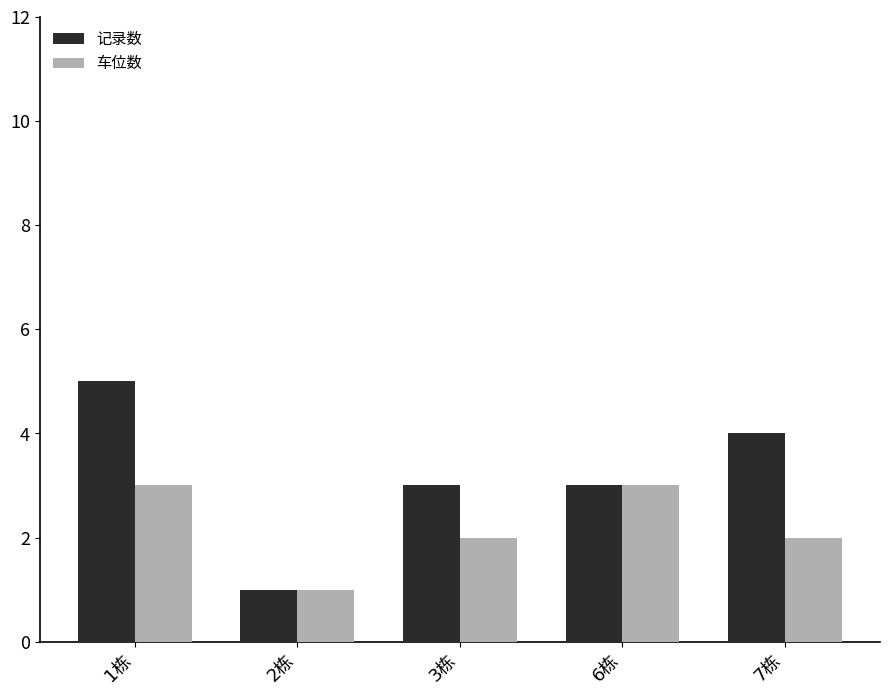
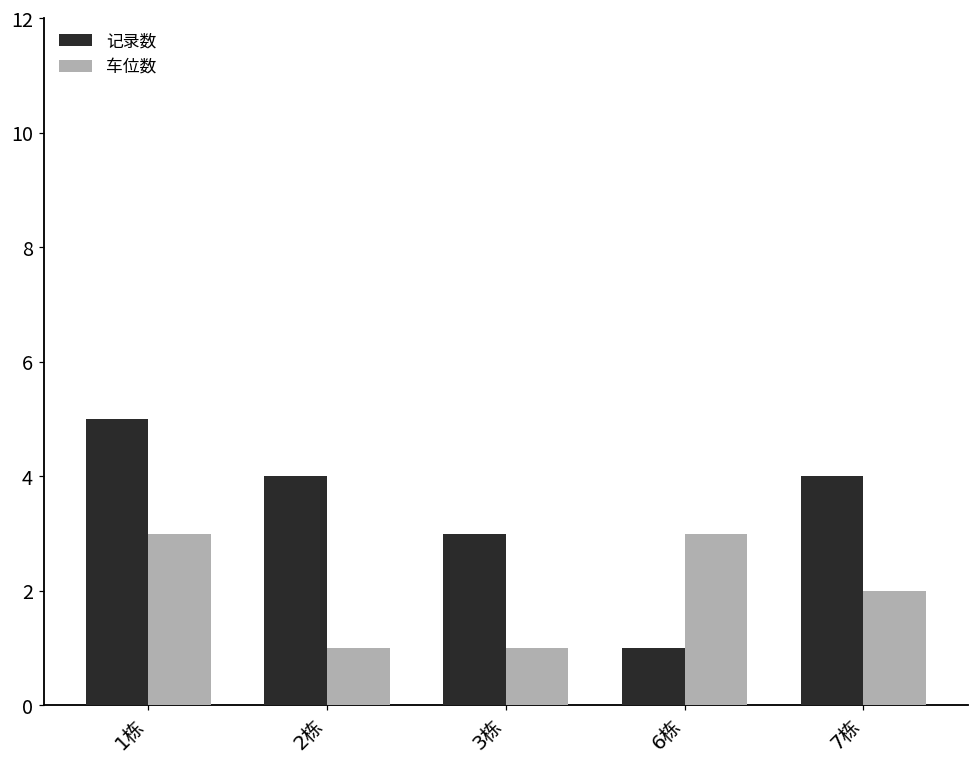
记录数, 2栋: 1 -> 4
车位数, 3栋: 2 -> 1
记录数, 6栋: 3 -> 1
